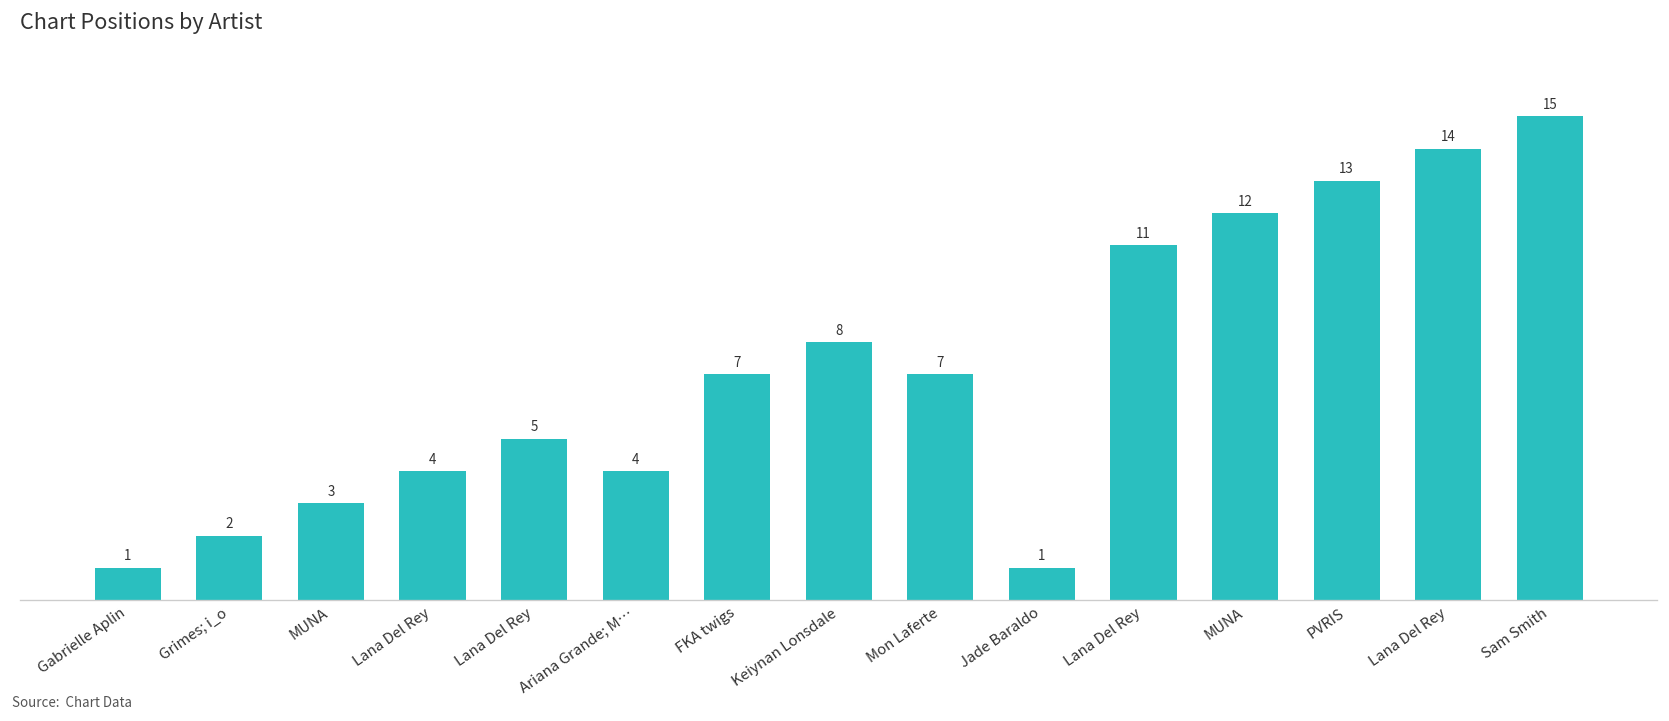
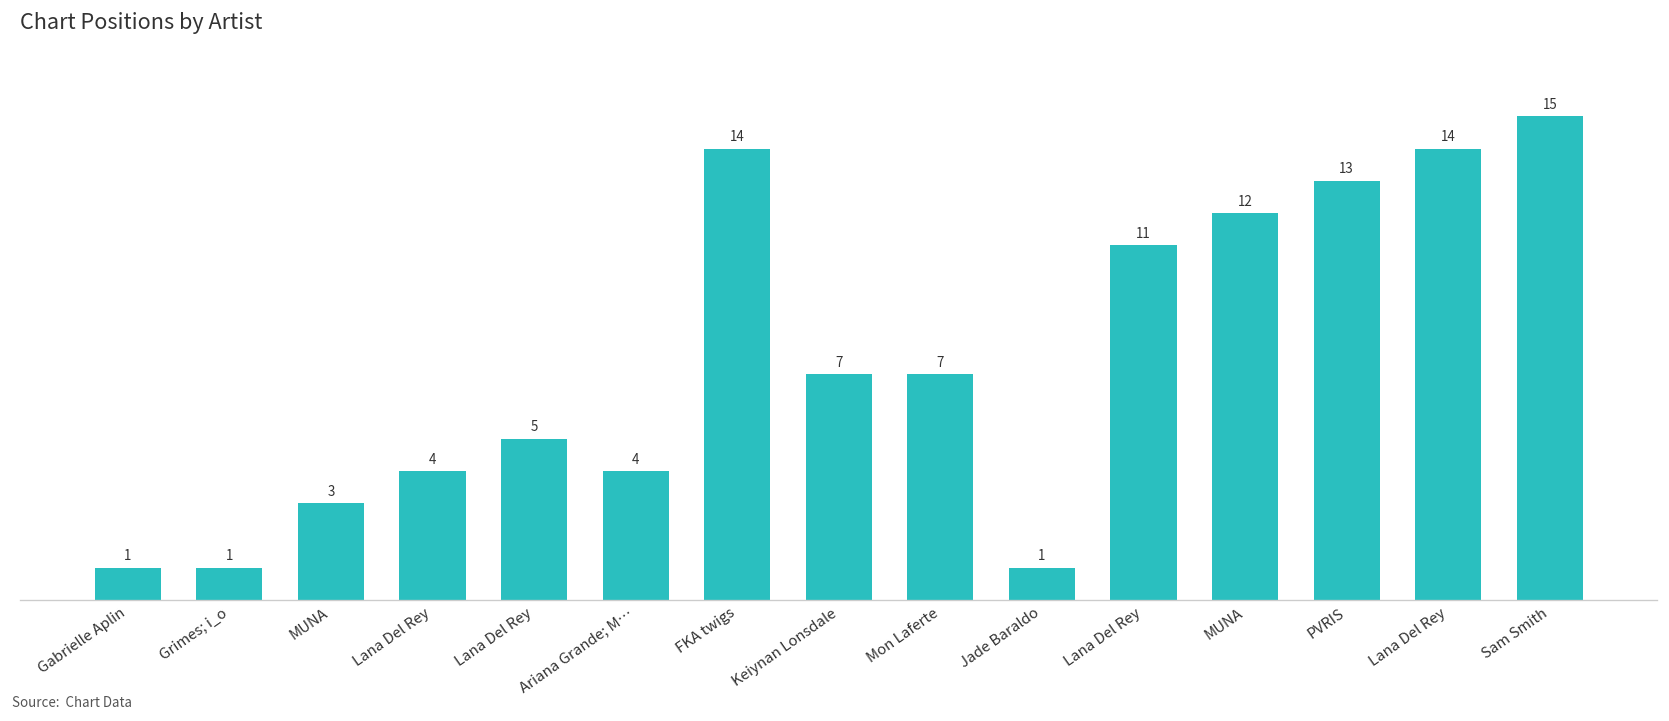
Grimes; i_o: 2 -> 1
FKA twigs: 7 -> 14
Keiynan Lonsdale: 8 -> 7
